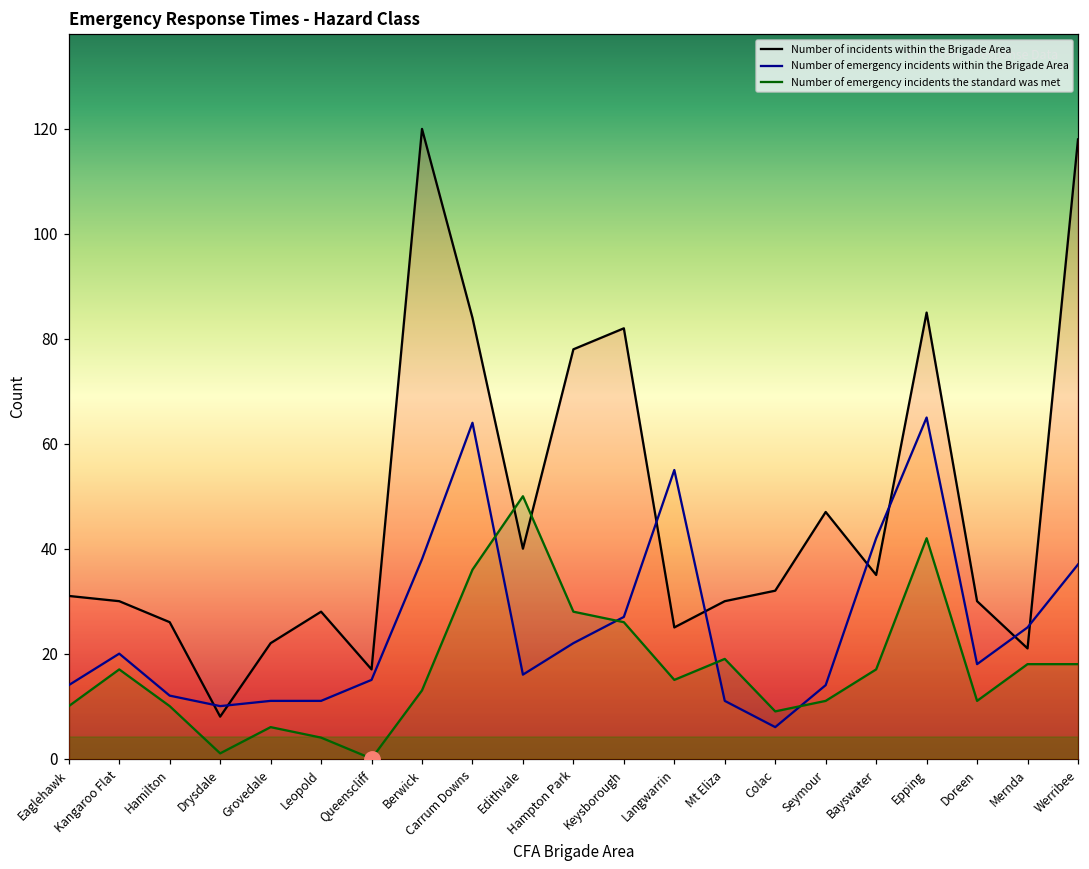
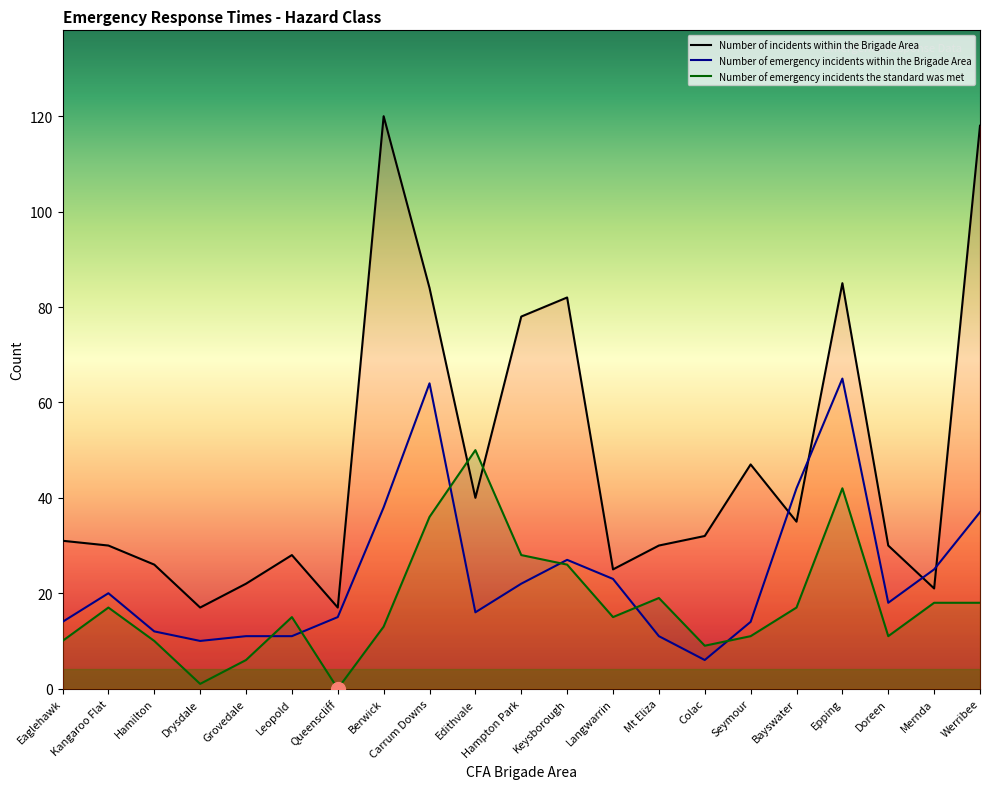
Number of incidents within the Brigade Area, Drysdale: 8 -> 17
Number of emergency incidents the standard was met, Leopold: 4 -> 15
Number of emergency incidents within the Brigade Area, Langwarrin: 55 -> 23
